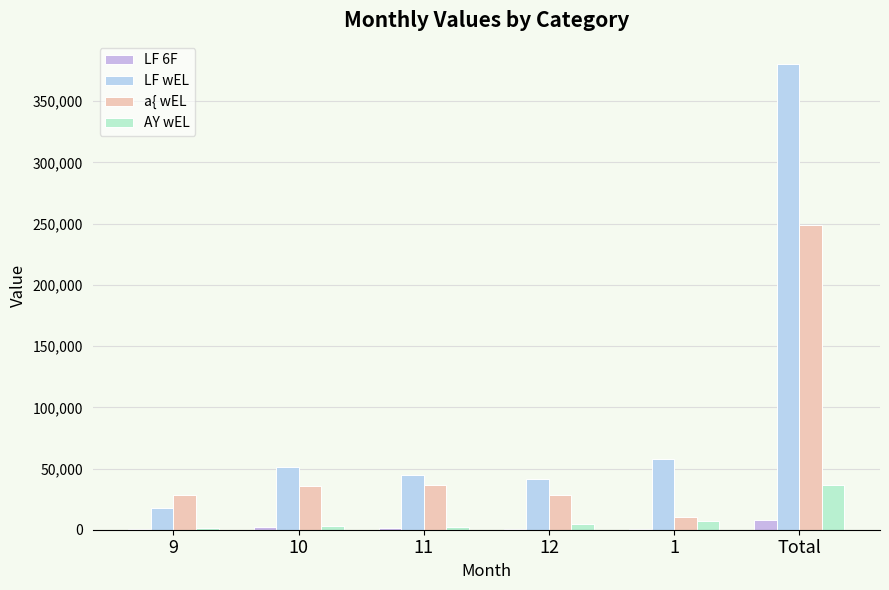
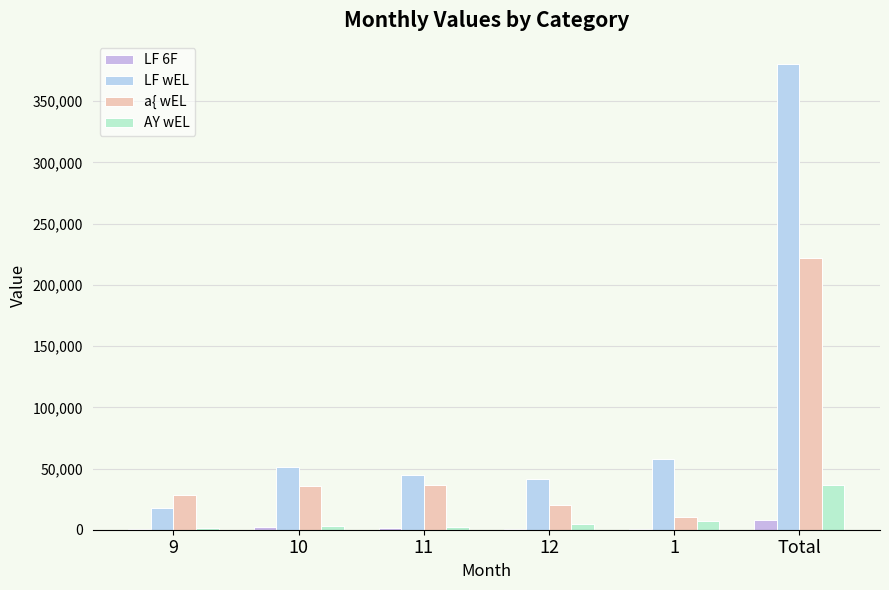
a{ wEL, 12: 28,000 -> 20,000
a{ wEL, Total: 249,000 -> 222,000
